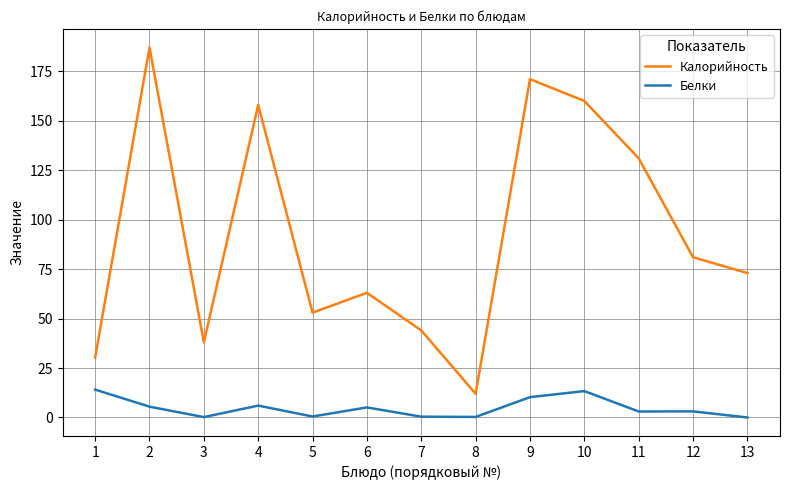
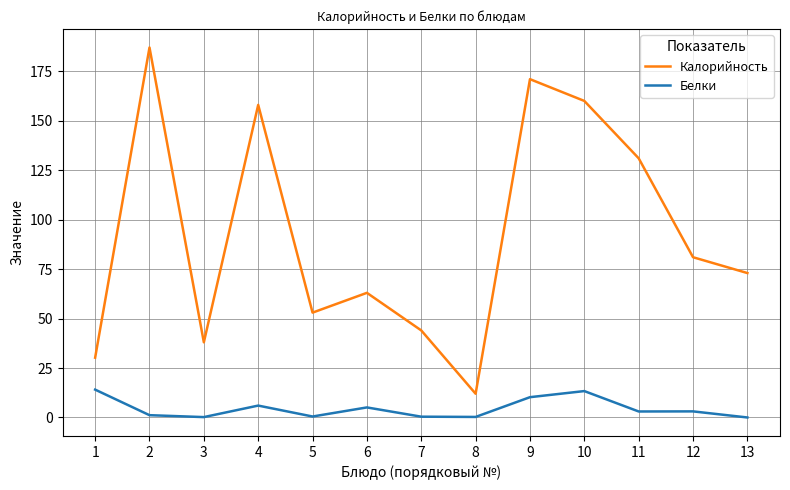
Белки, 2: 5 -> 1
